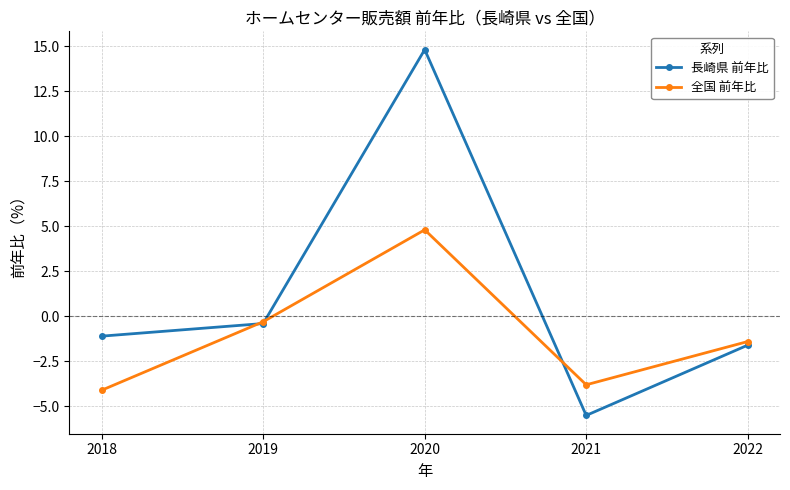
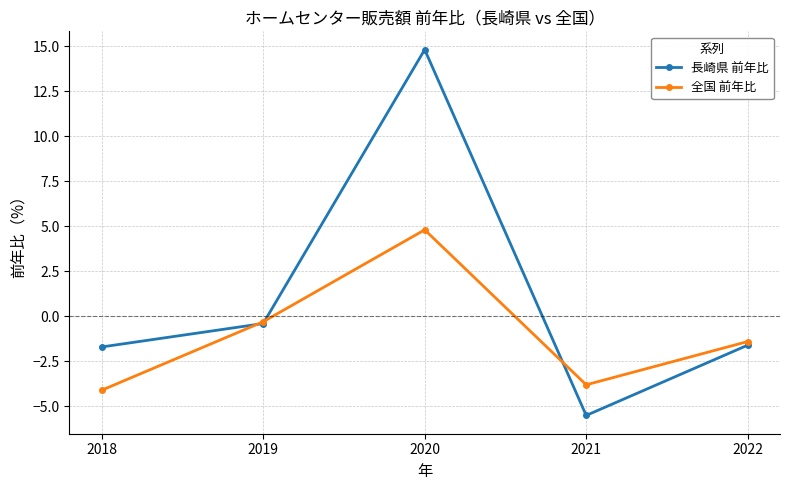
長崎県 前年比, 2018: -1.1 -> -1.7
